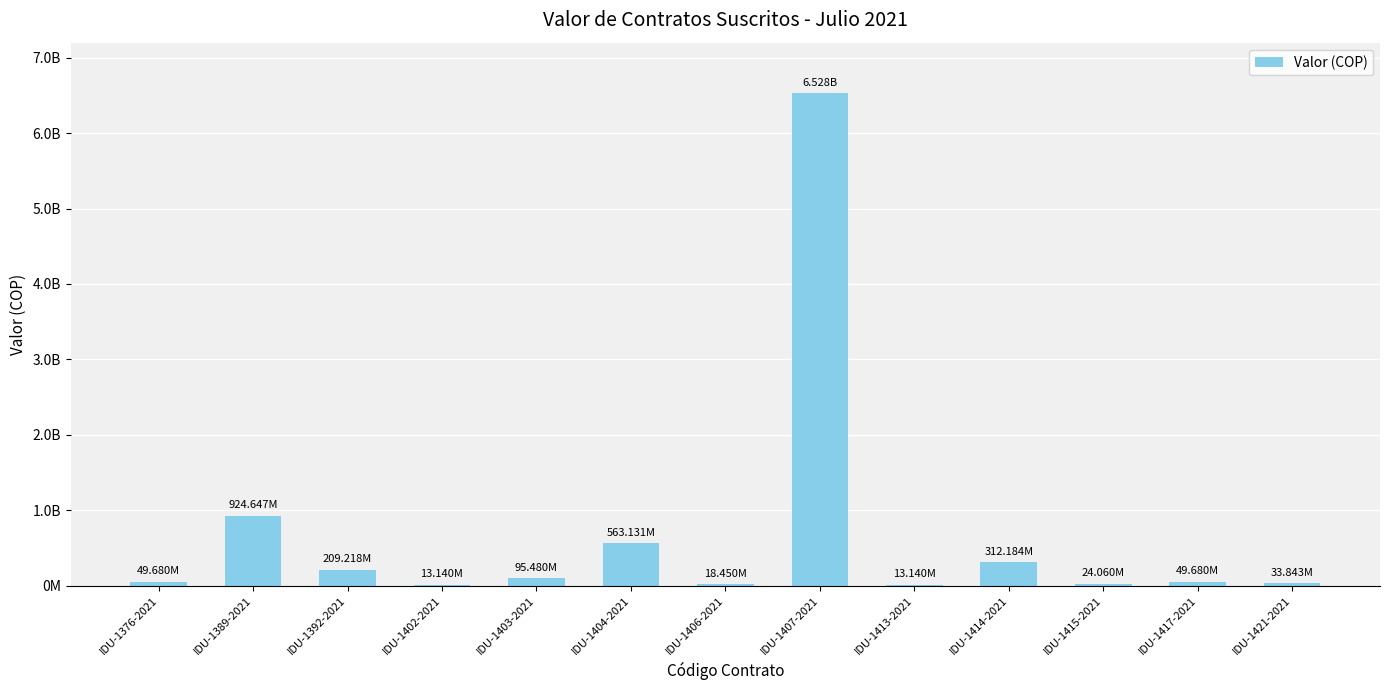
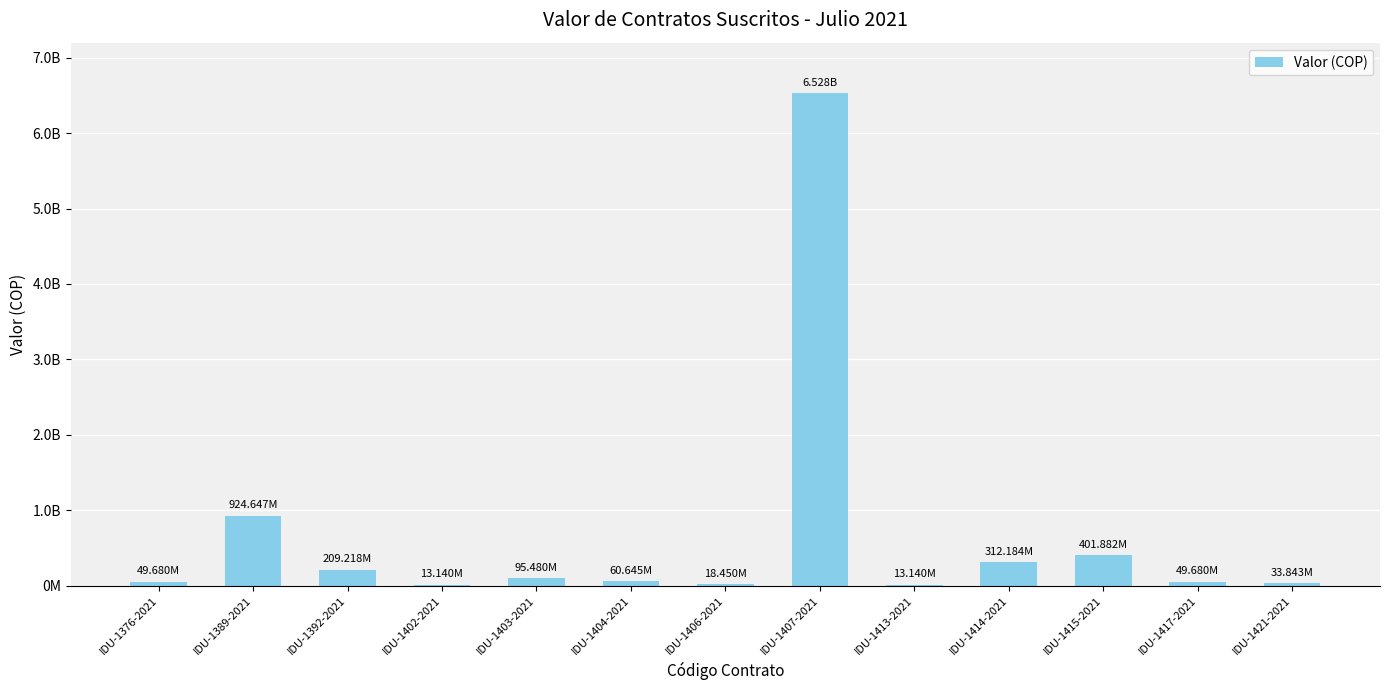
IDU-1404-2021: 563.131M -> 60.645M
IDU-1415-2021: 24.060M -> 401.882M
